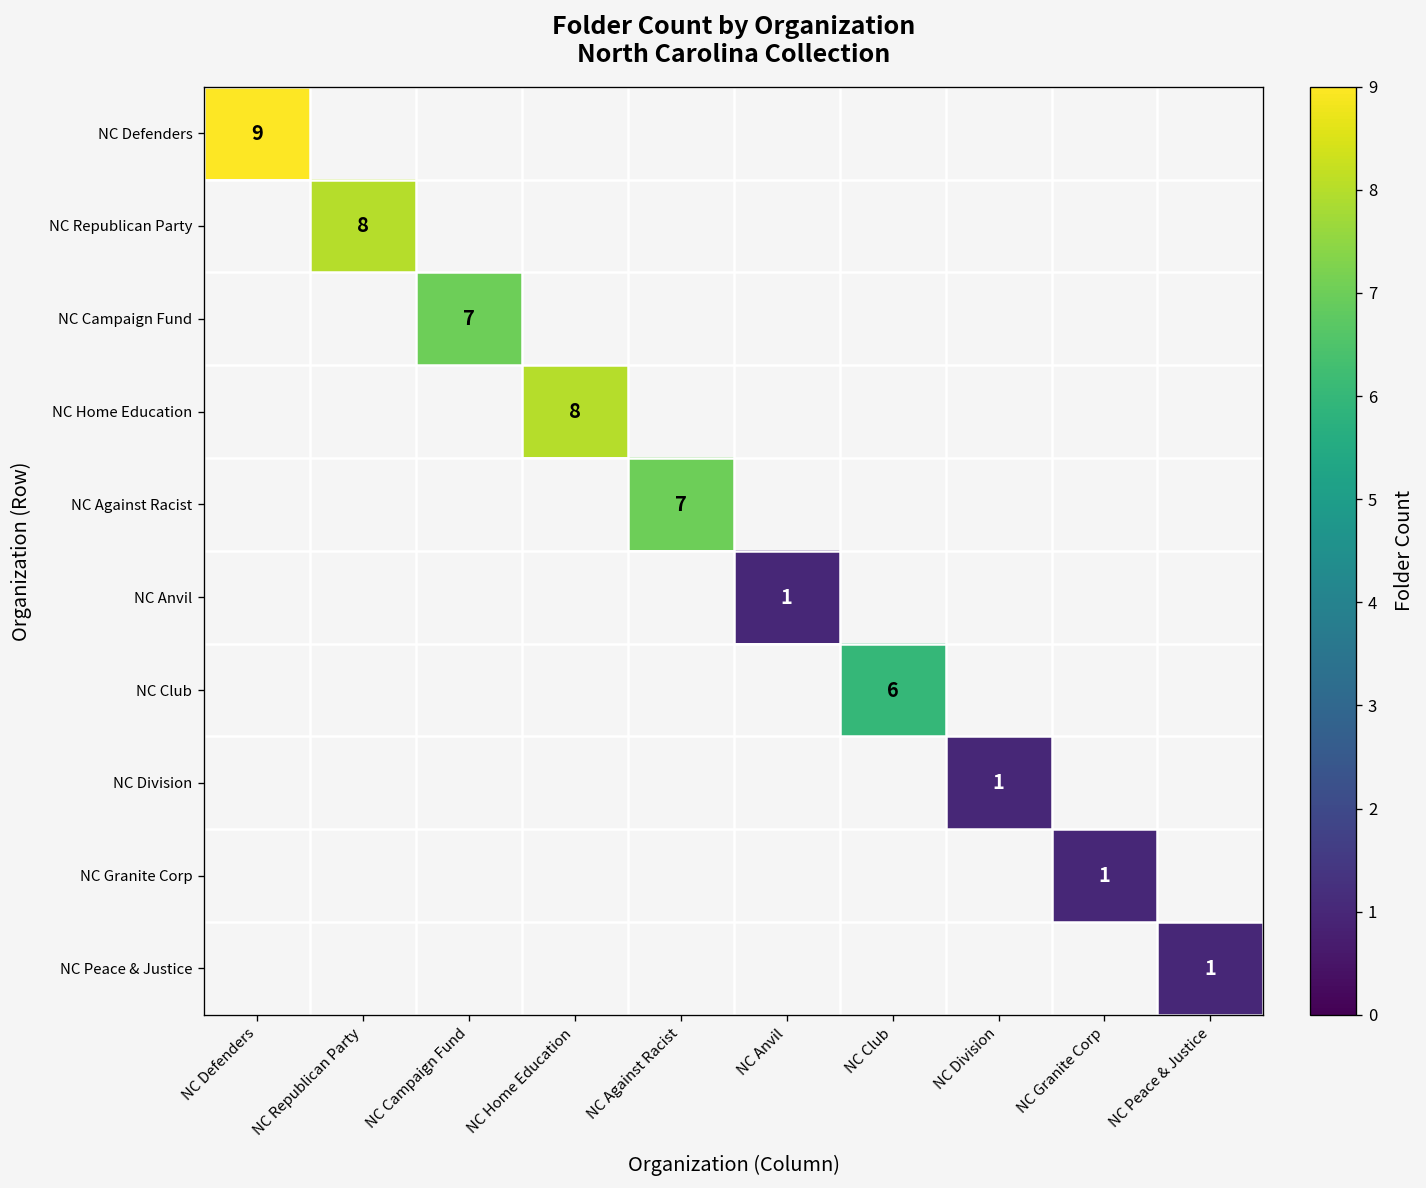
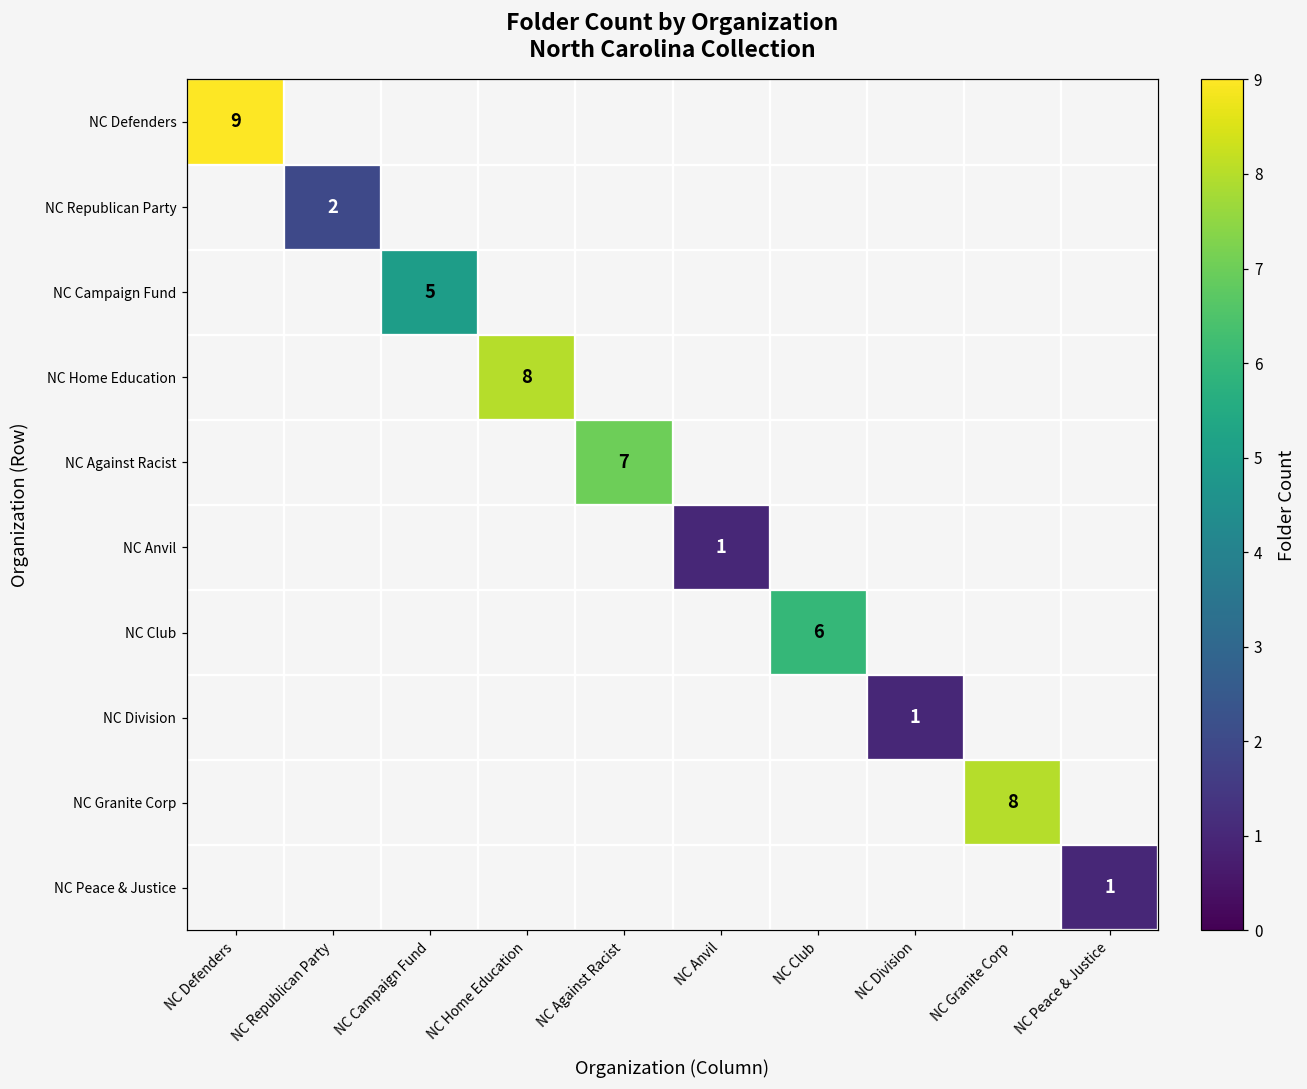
NC Republican Party, NC Republican Party: 8 -> 2
NC Campaign Fund, NC Campaign Fund: 7 -> 5
NC Granite Corp, NC Granite Corp: 1 -> 8
